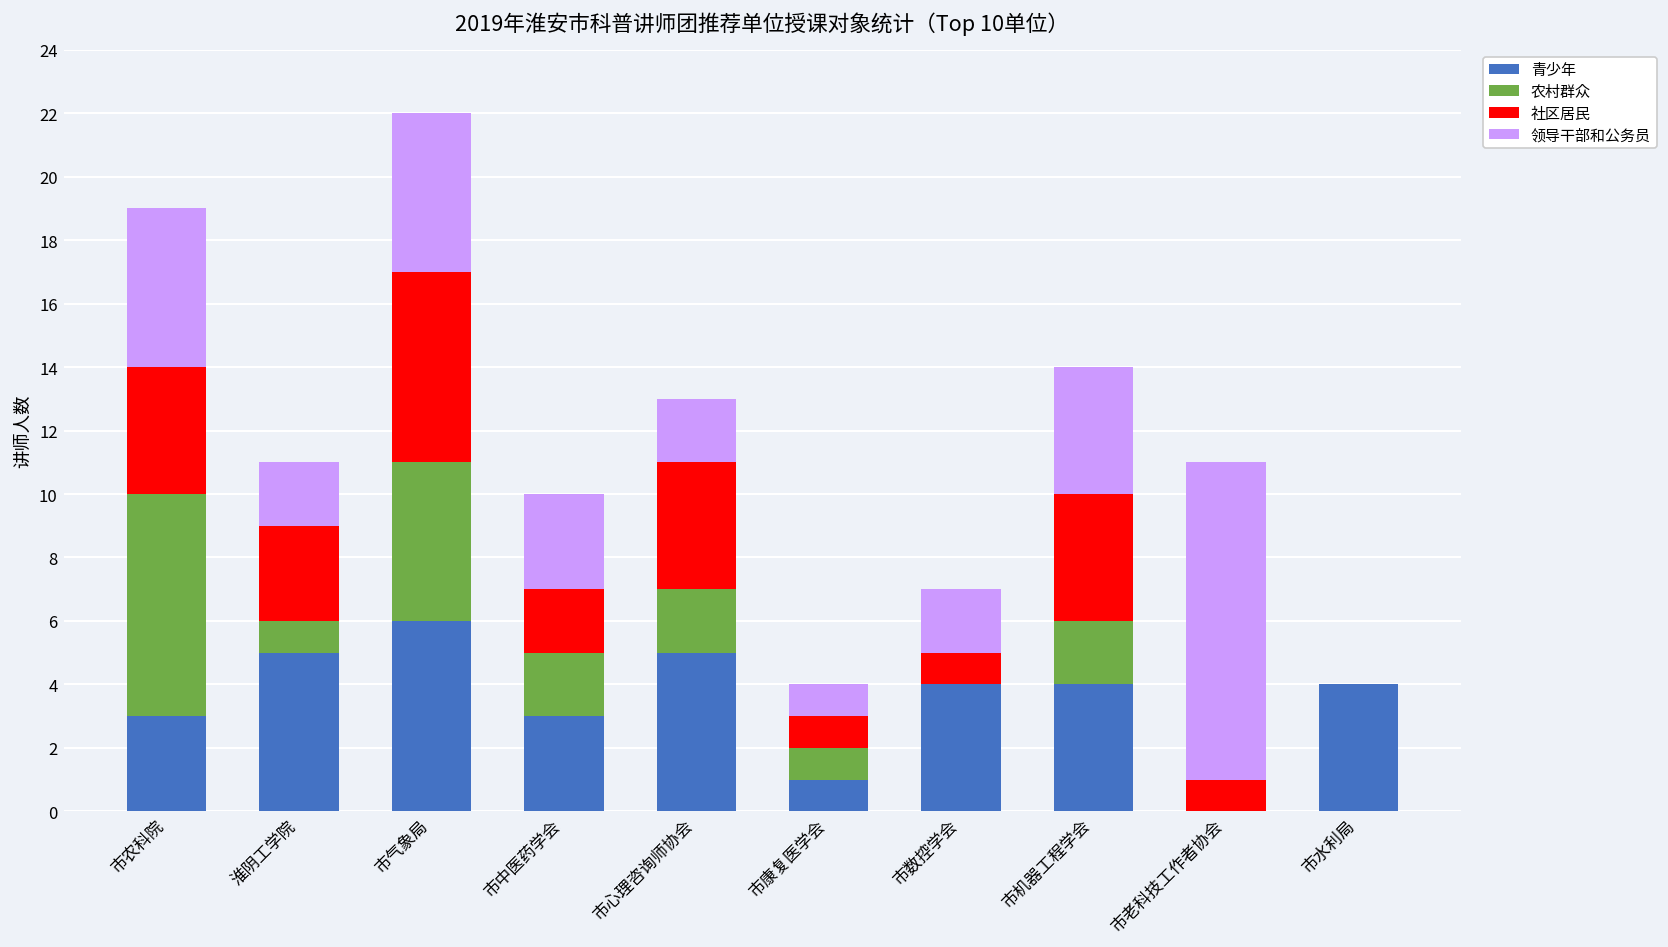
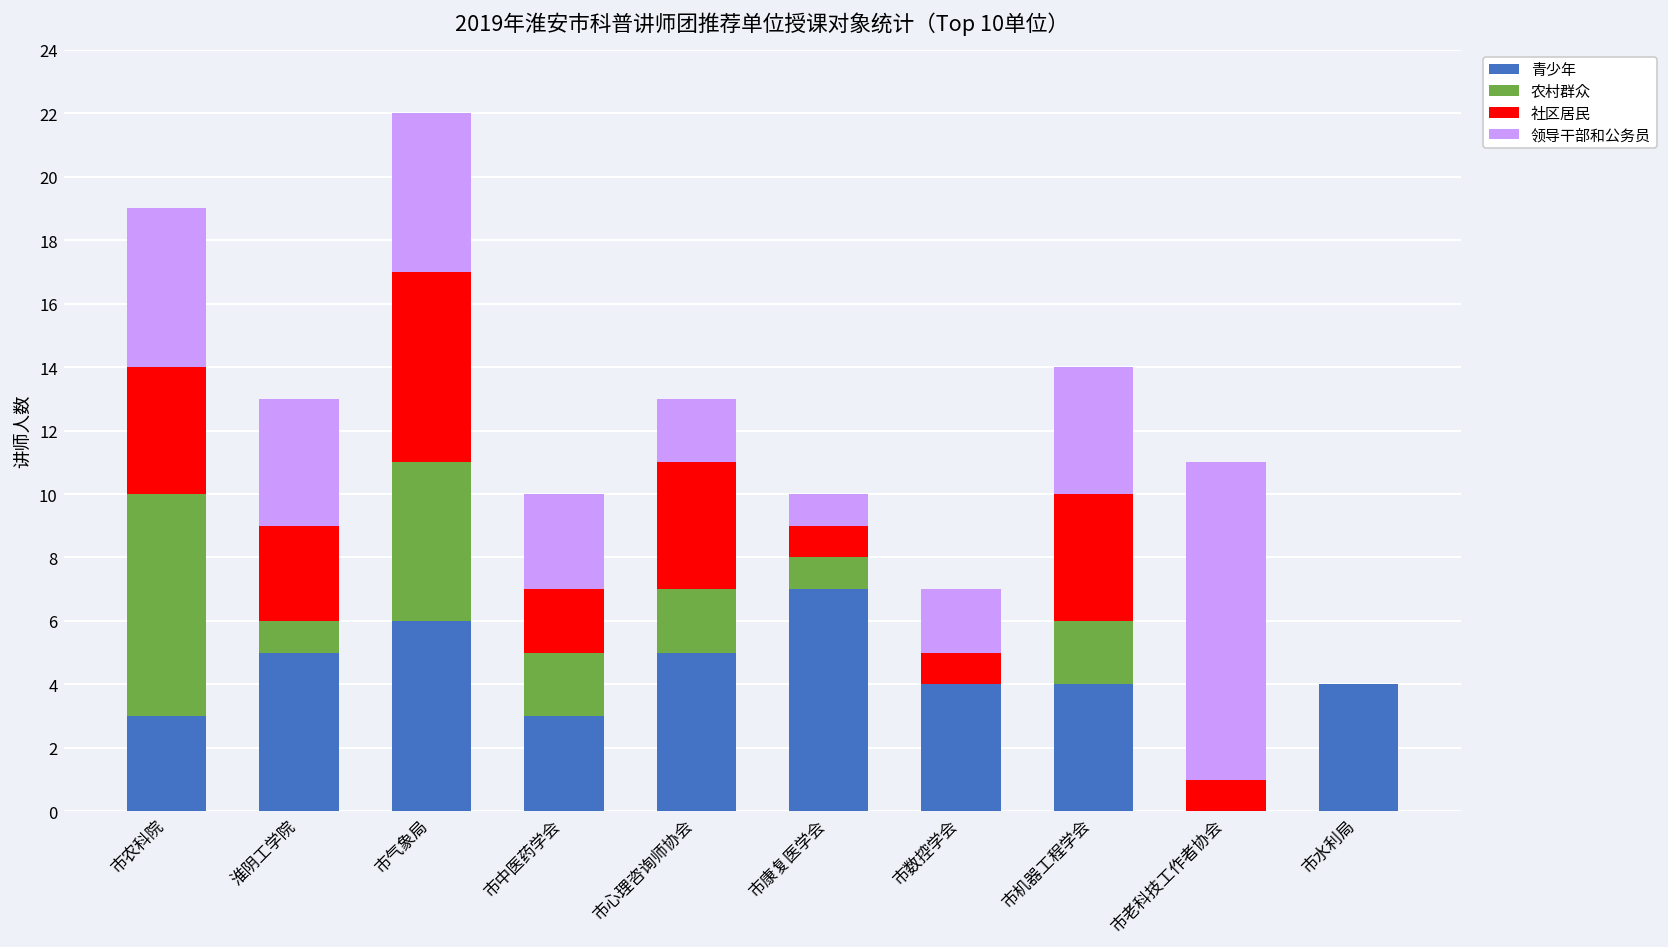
领导干部和公务员, 淮阴工学院: 2 -> 4
青少年, 市康复医学会: 1 -> 7
